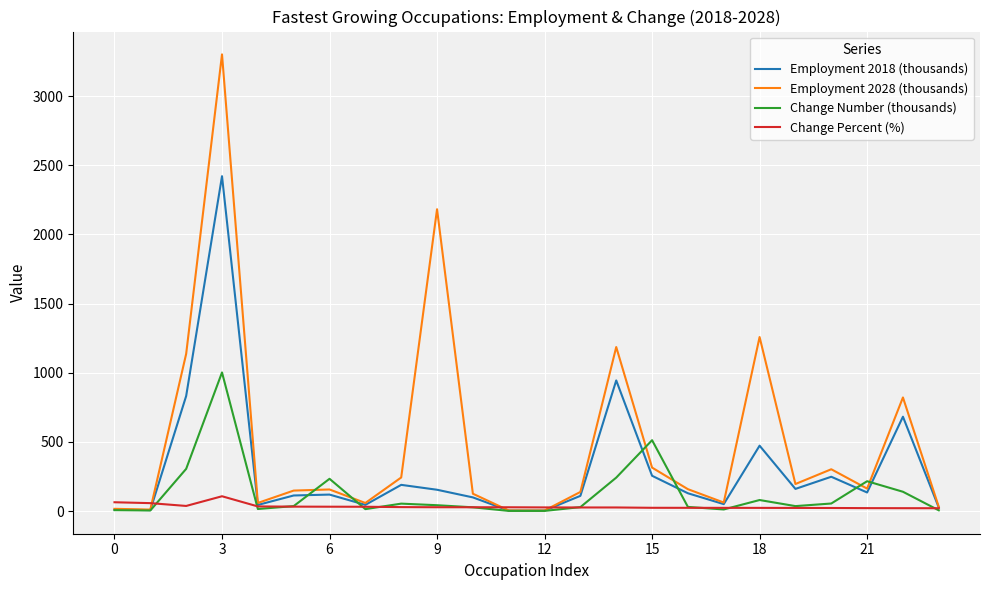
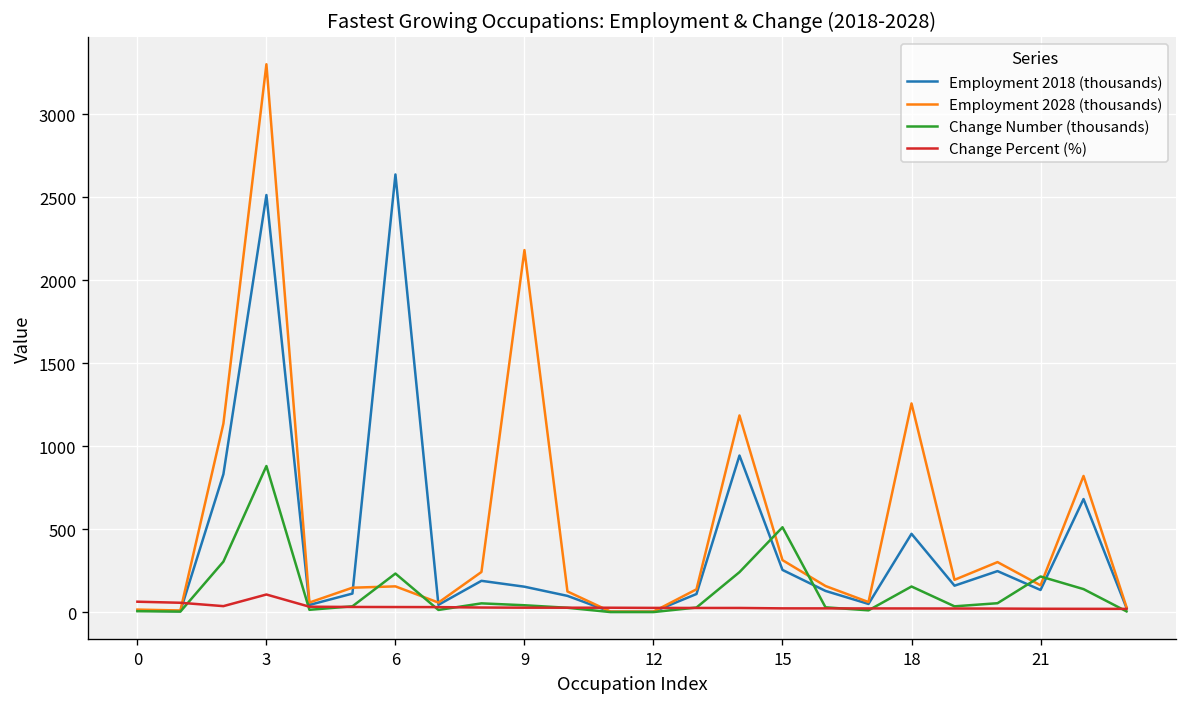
Employment 2018 (thousands), 3: 2420 -> 2510
Change Number (thousands), 3: 1000 -> 880
Employment 2018 (thousands), 6: 120 -> 2640
Change Number (thousands), 18: 80 -> 150
